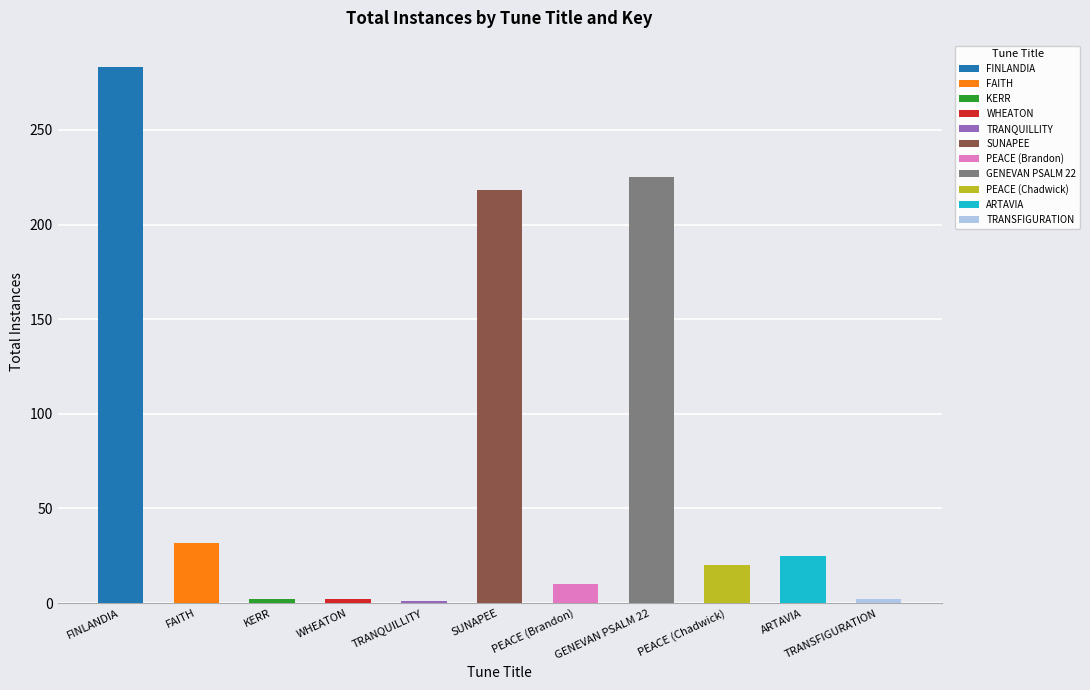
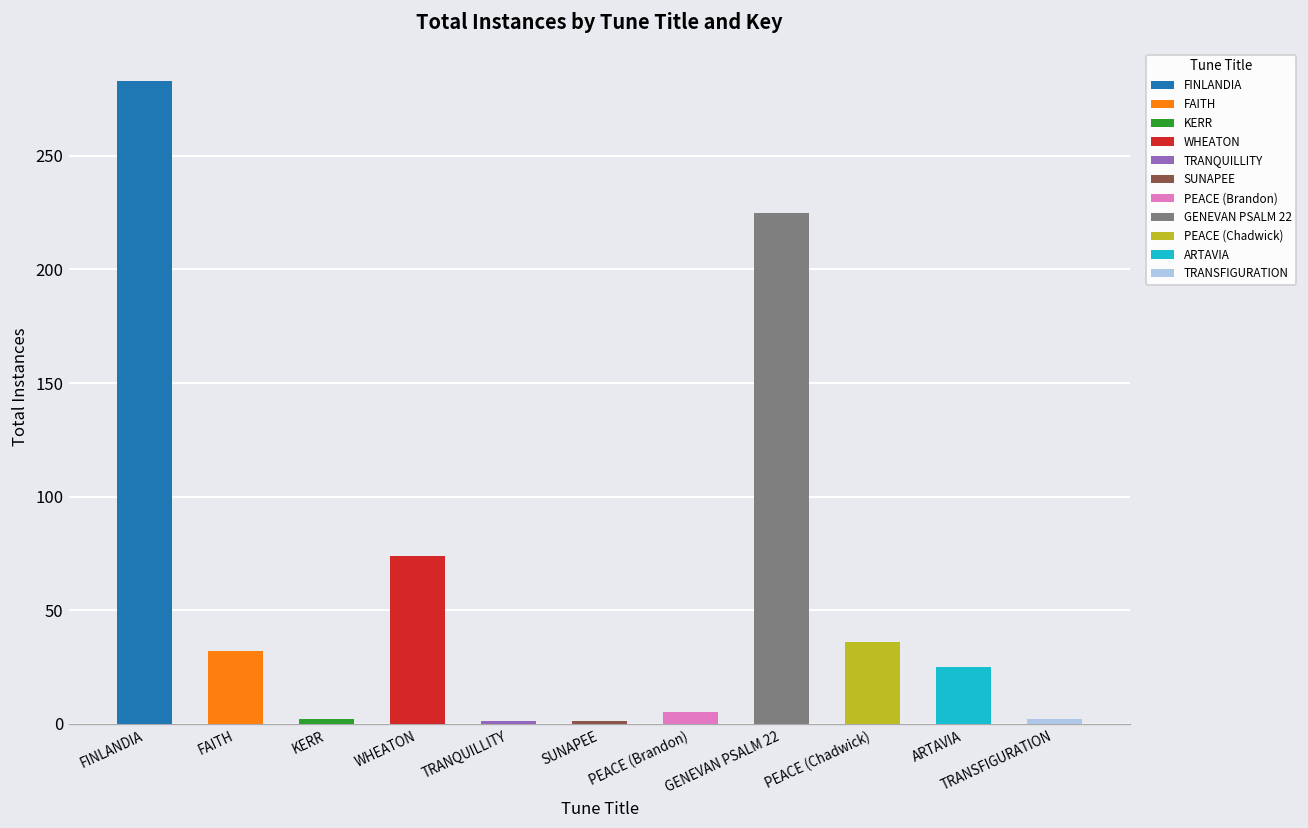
WHEATON: 2 -> 74
SUNAPEE: 218 -> 1
PEACE (Brandon): 10 -> 5
PEACE (Chadwick): 20 -> 36
